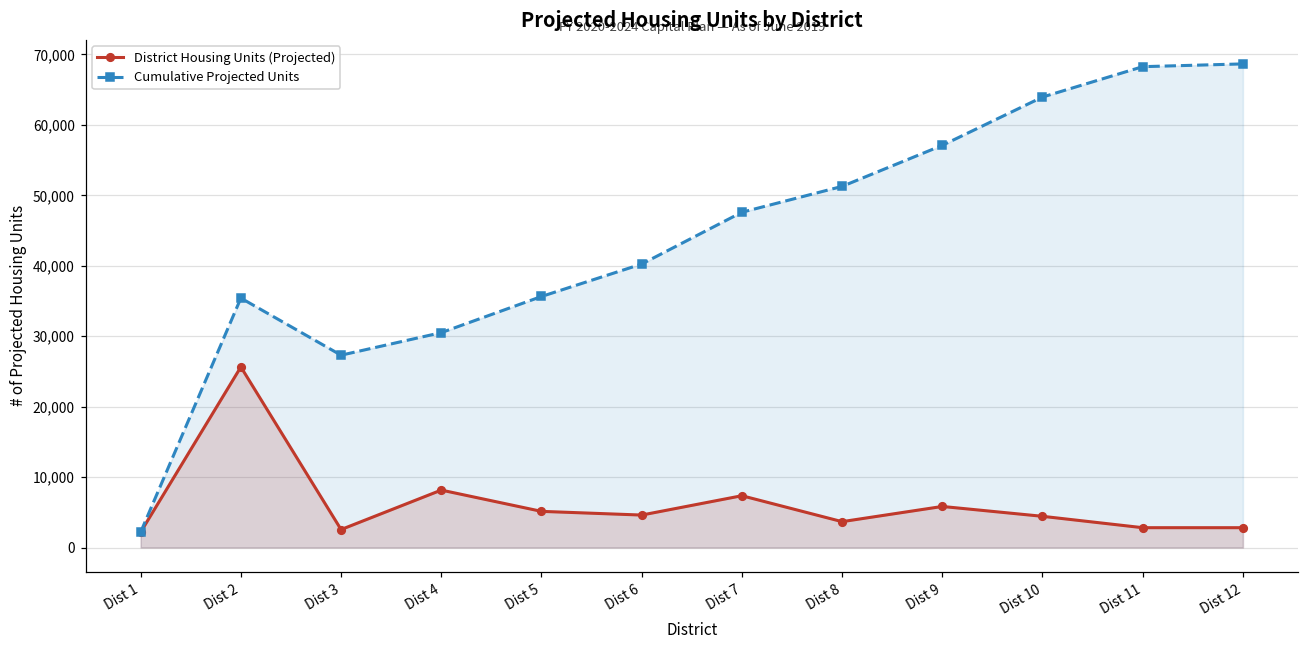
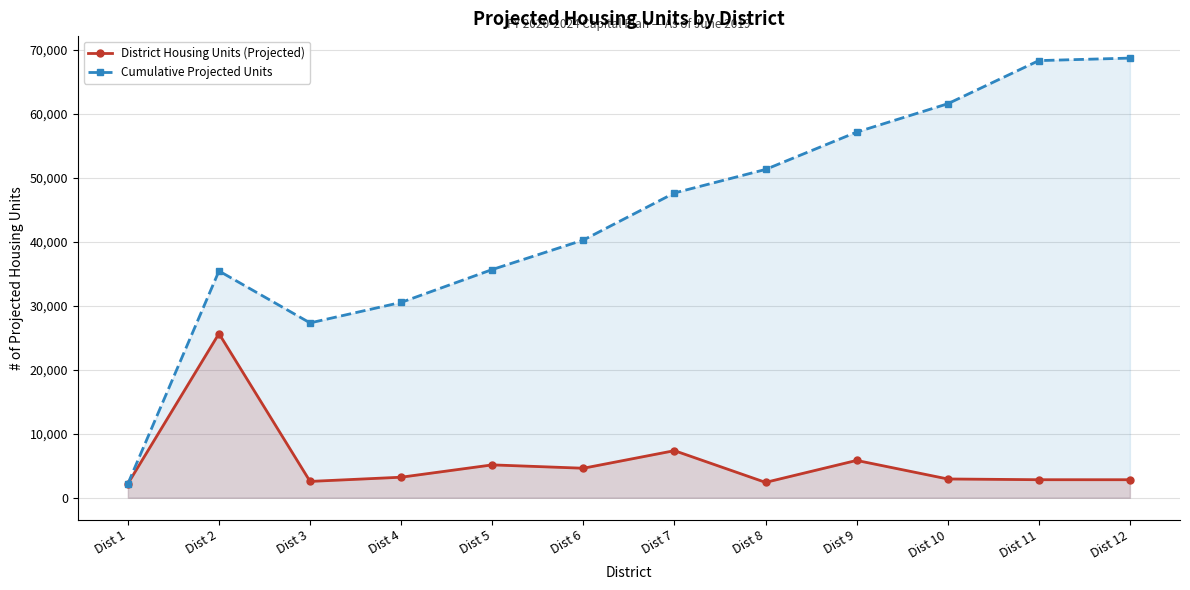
District Housing Units (Projected), Dist 4: 8,000 -> 3,000
District Housing Units (Projected), Dist 8: 4,000 -> 2,000
District Housing Units (Projected), Dist 10: 4,000 -> 3,000
Cumulative Projected Units, Dist 10: 64,000 -> 62,000
